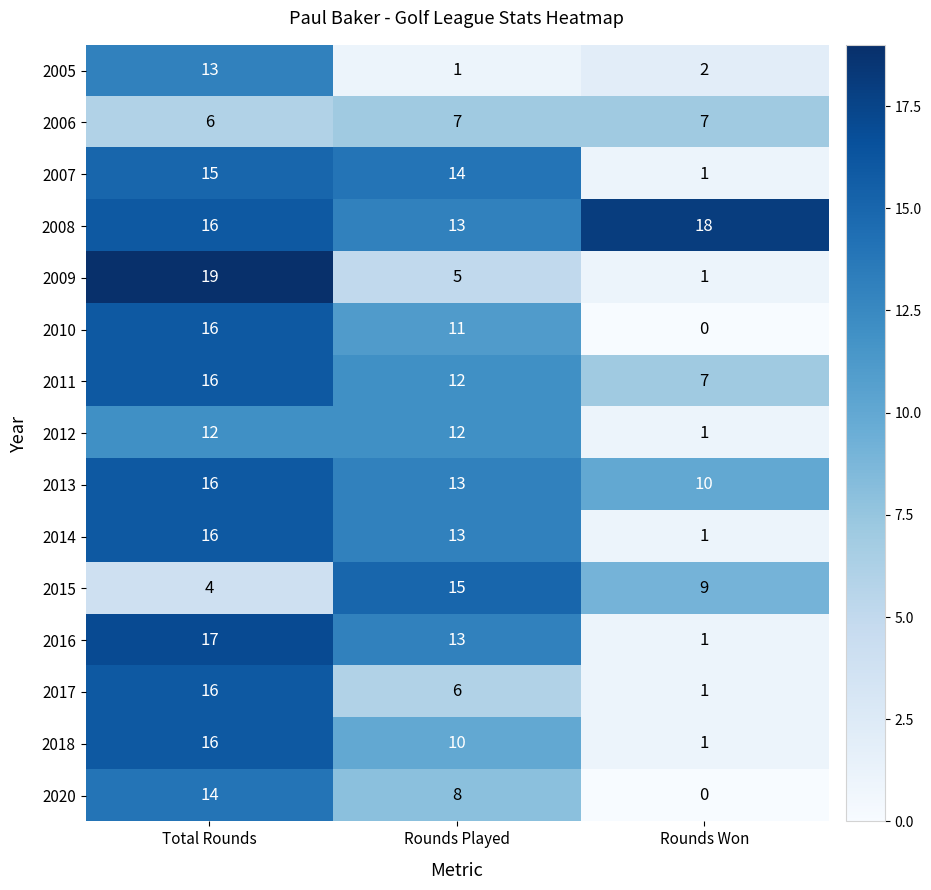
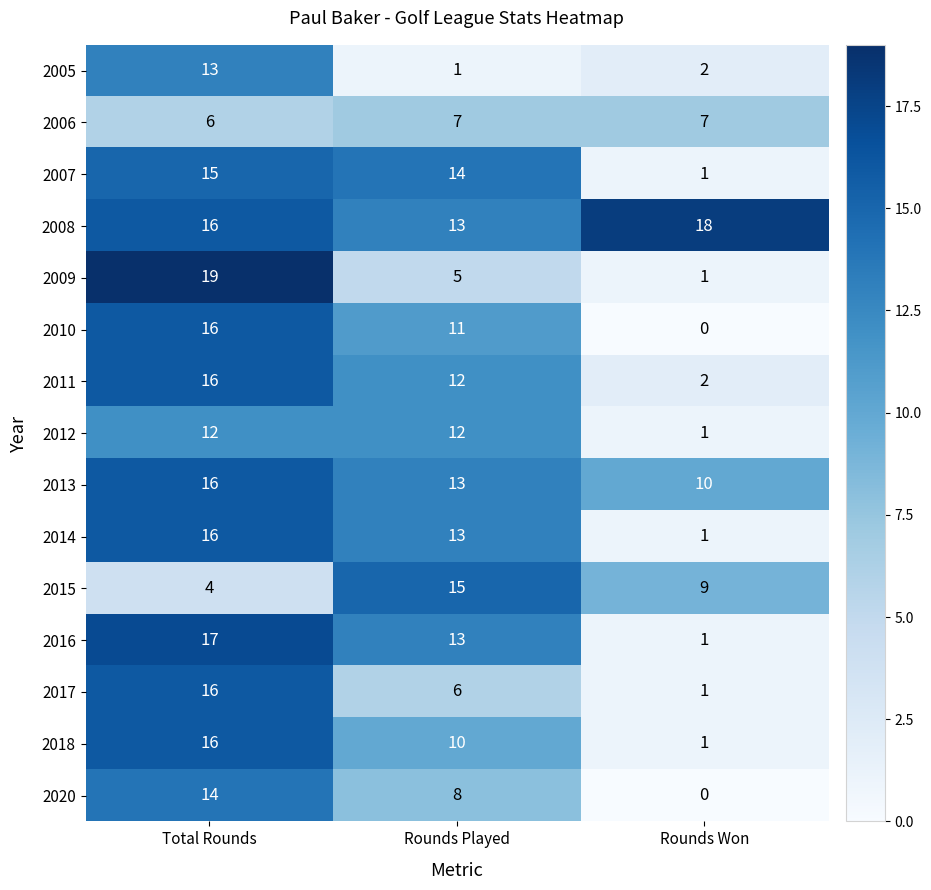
2011, Rounds Won: 7 -> 2
